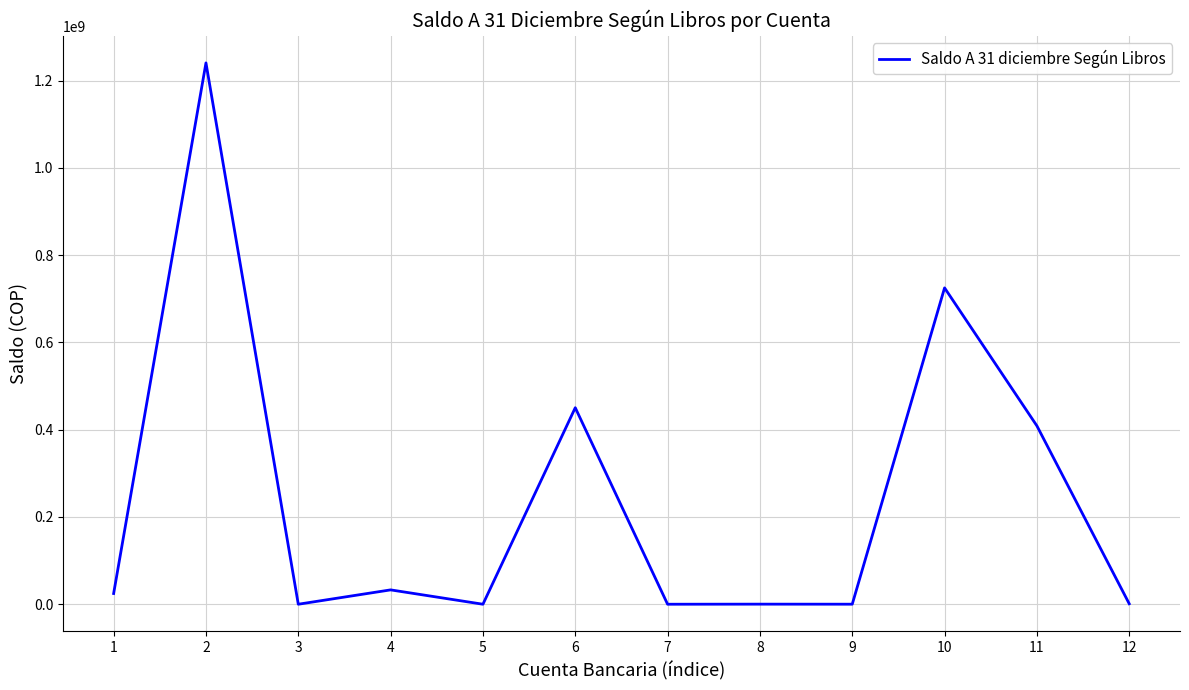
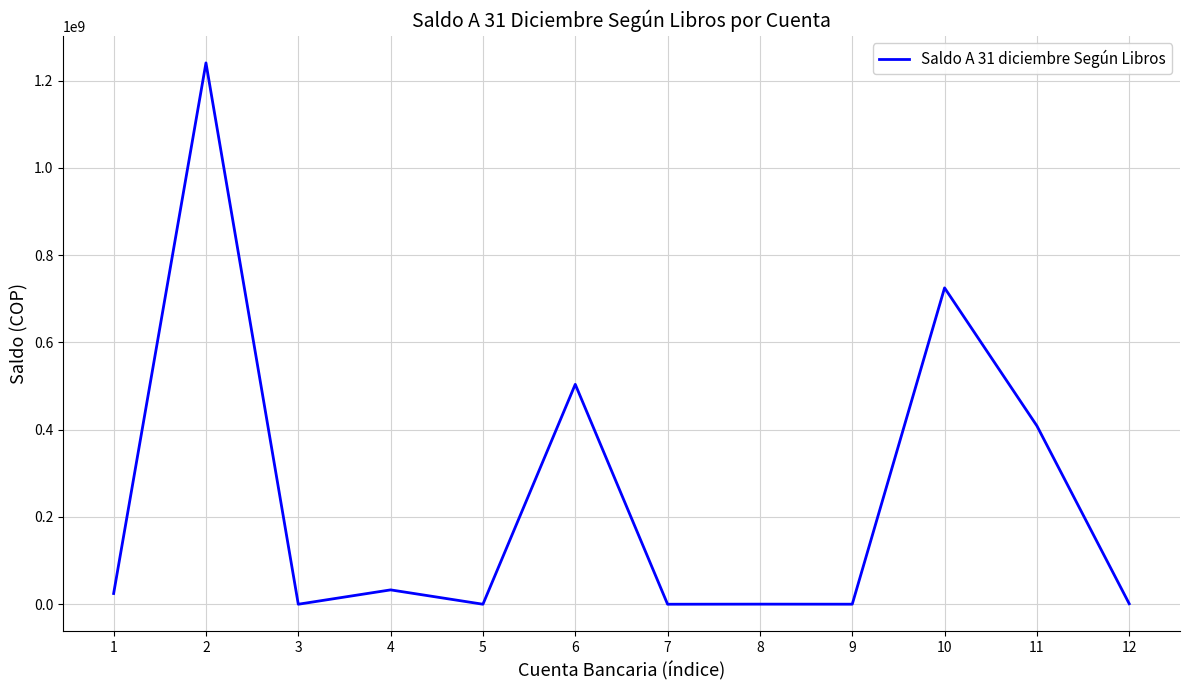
6: 450000000 -> 500000000
